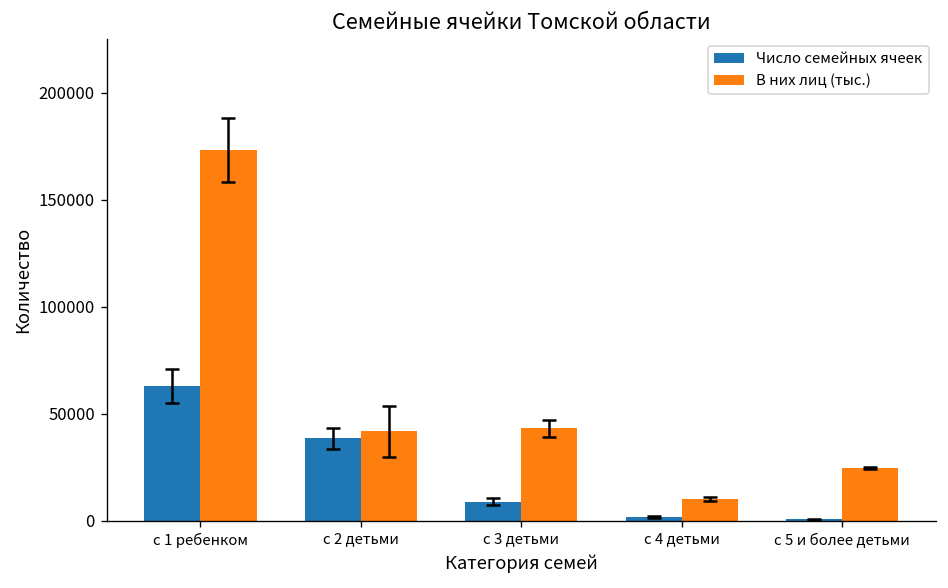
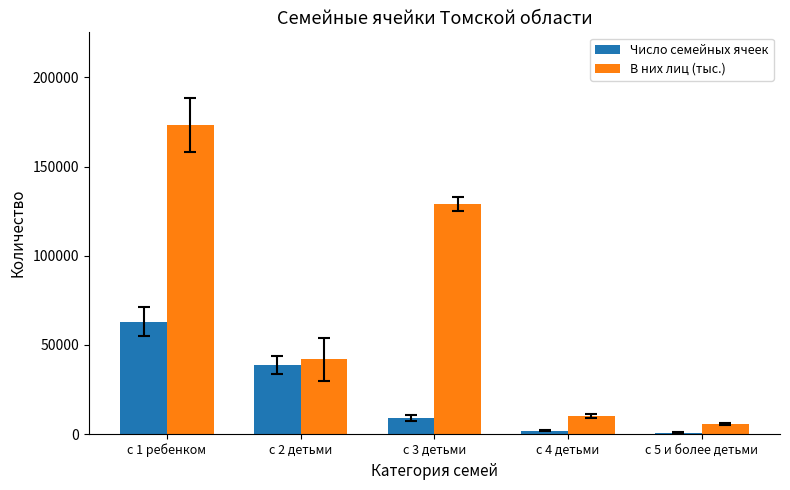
В них лиц (тыс.), с 3 детьми: 43000 -> 129000
В них лиц (тыс.), с 5 и более детьми: 25000 -> 6000
